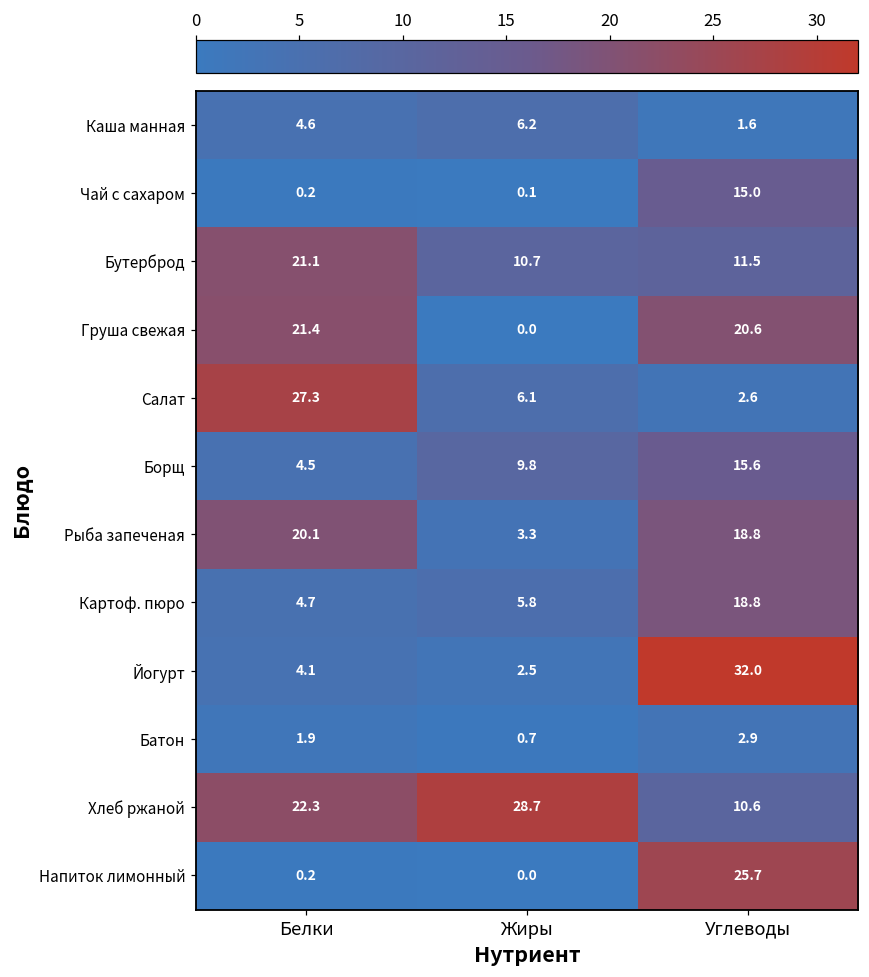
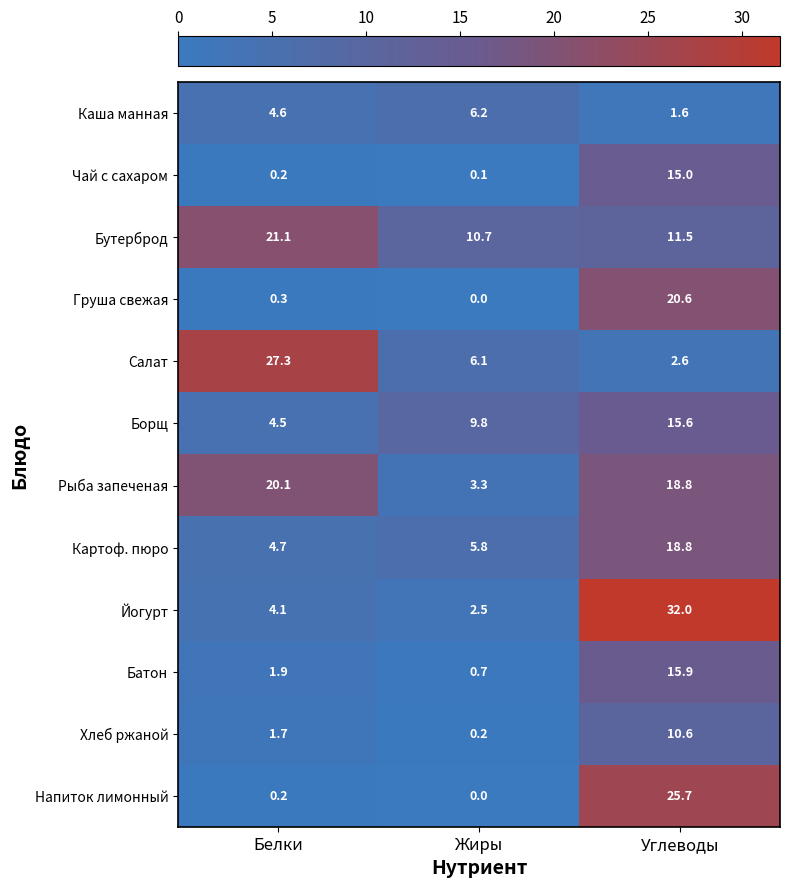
Груша свежая, Белки: 21.4 -> 0.3
Батон, Углеводы: 2.9 -> 15.9
Хлеб ржаной, Белки: 22.3 -> 1.7
Хлеб ржаной, Жиры: 28.7 -> 0.2
